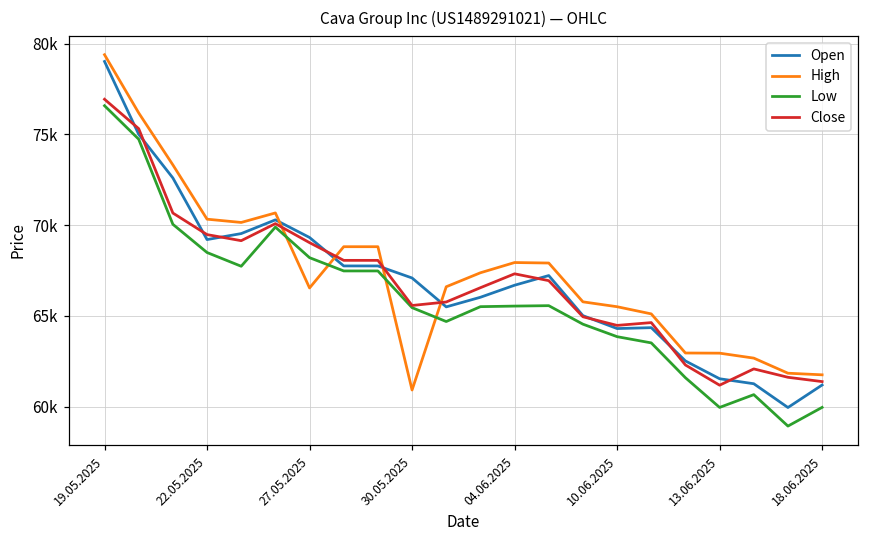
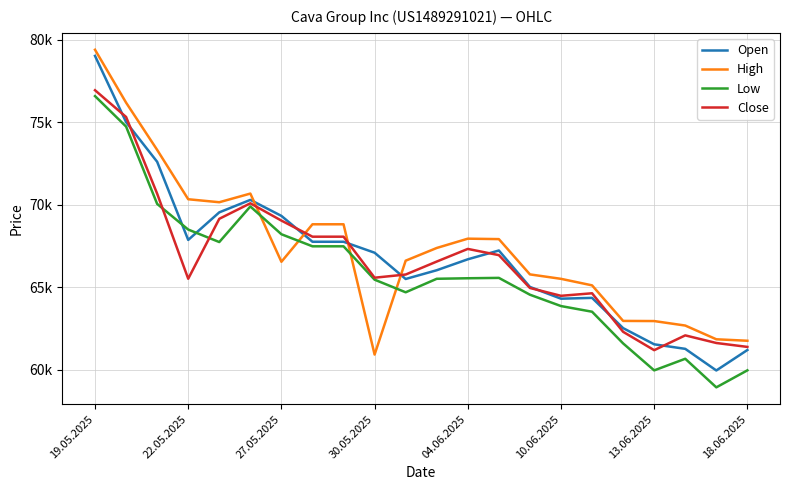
Open, 22.05.2025: 69200 -> 67900
Close, 22.05.2025: 69500 -> 65500
